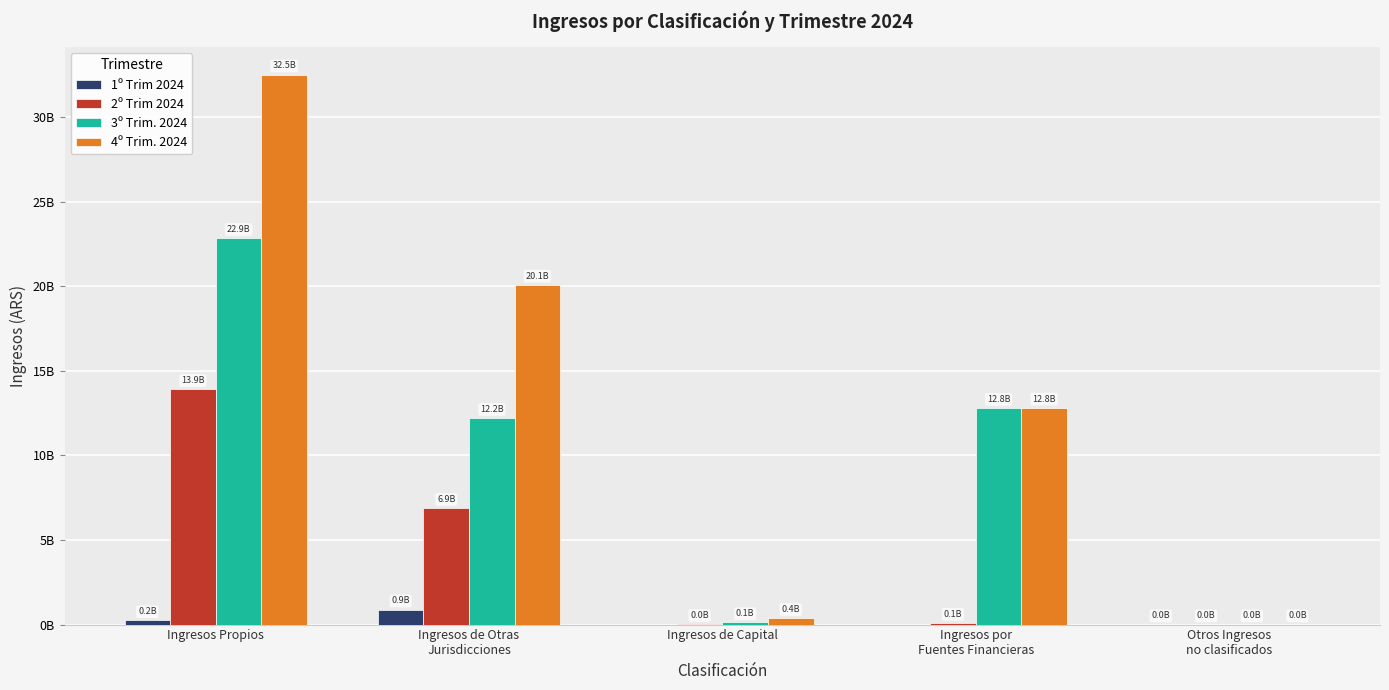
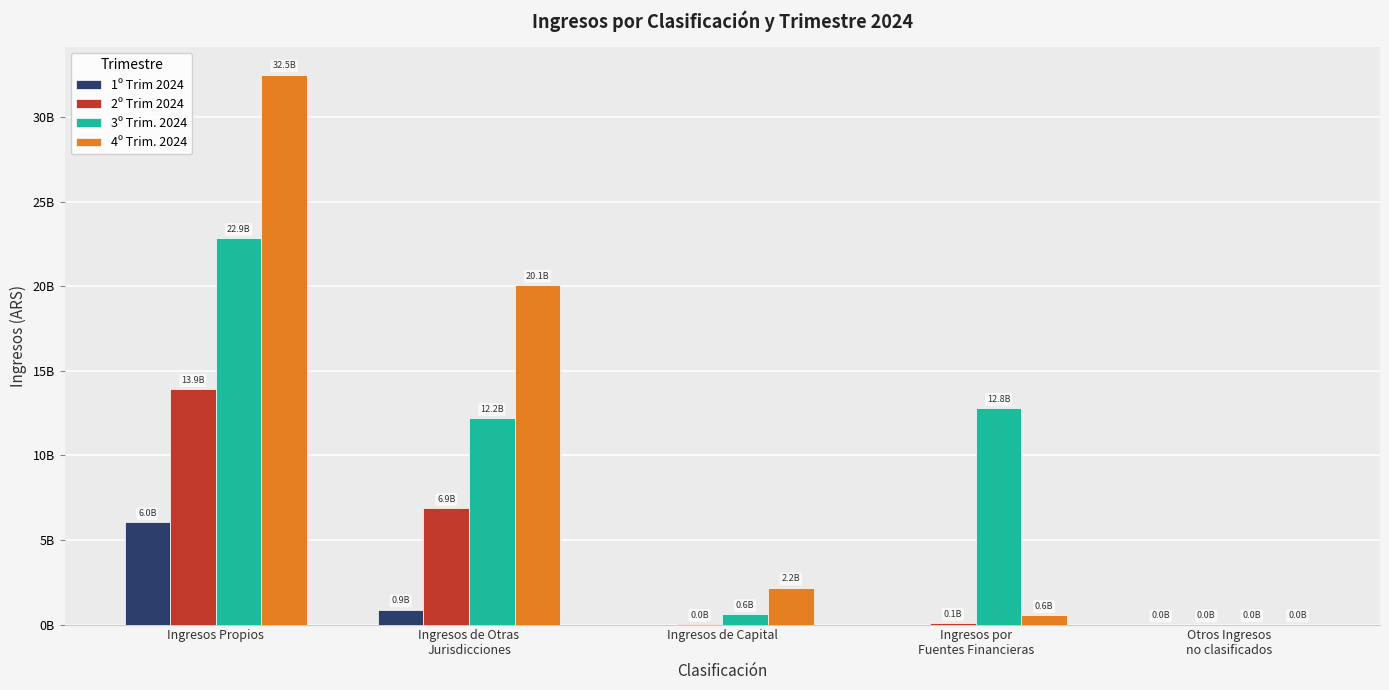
1º Trim 2024, Ingresos Propios: 0.2B -> 6.0B
3º Trim. 2024, Ingresos de Capital: 0.1B -> 0.6B
4º Trim. 2024, Ingresos de Capital: 0.4B -> 2.2B
4º Trim. 2024, Ingresos por Fuentes Financieras: 12.8B -> 0.6B
